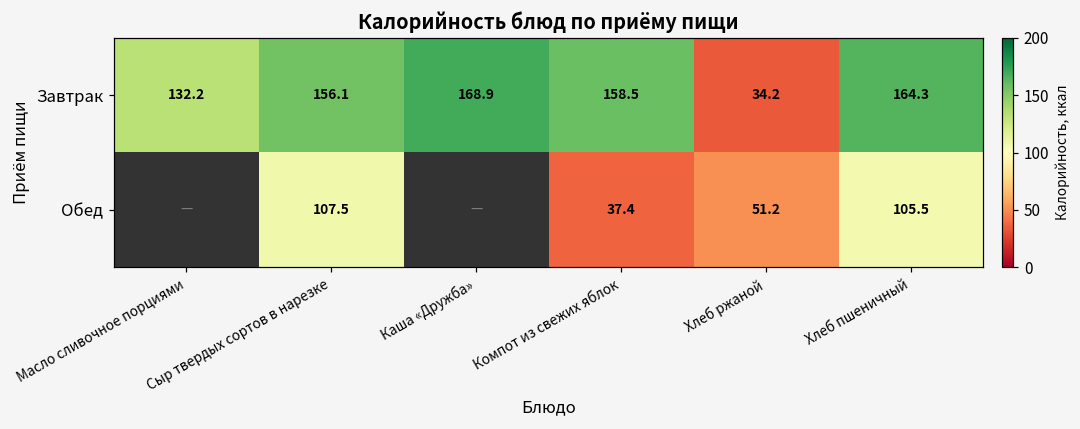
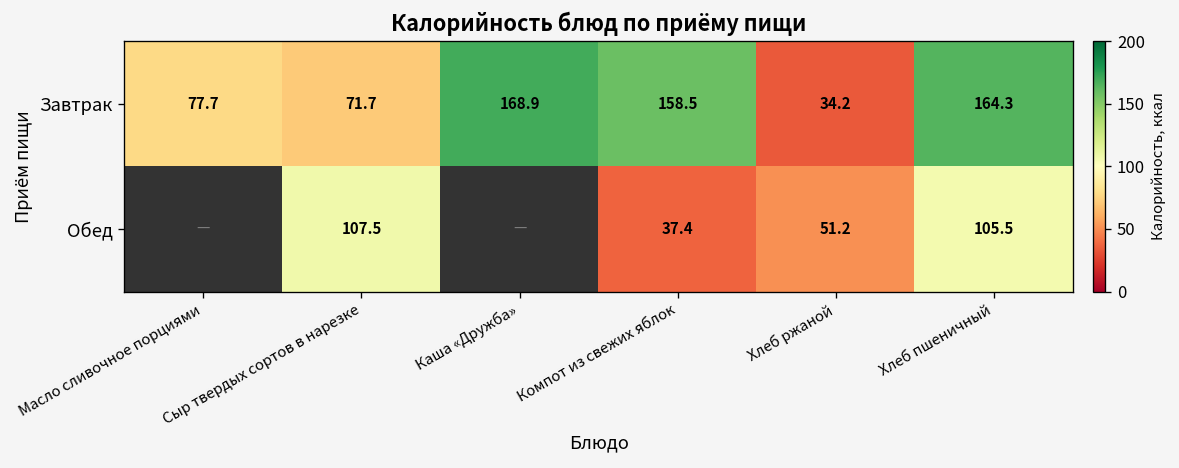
Завтрак, Масло сливочное порциями: 132.2 -> 77.7
Завтрак, Сыр твердых сортов в нарезке: 156.1 -> 71.7
